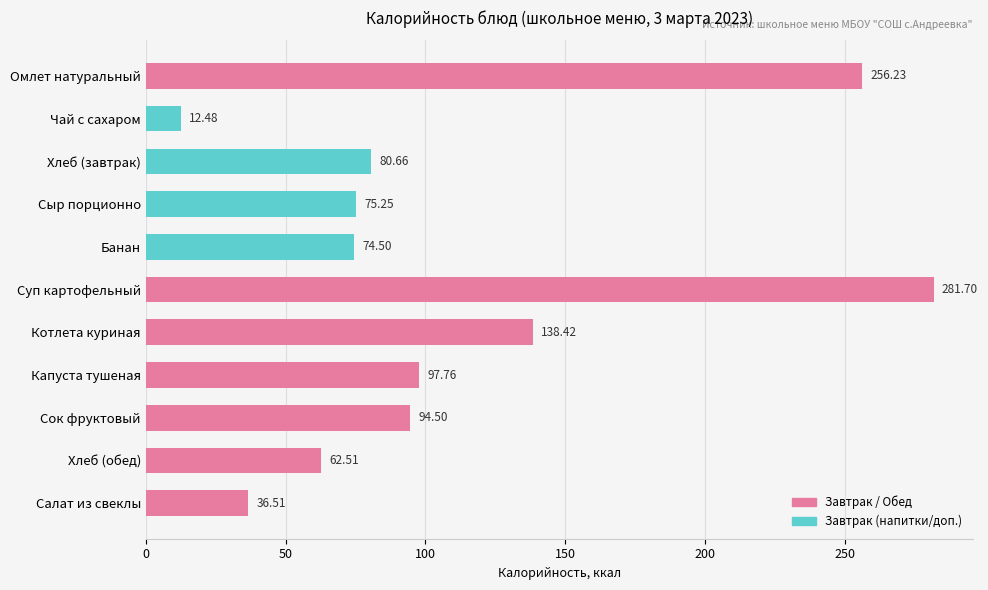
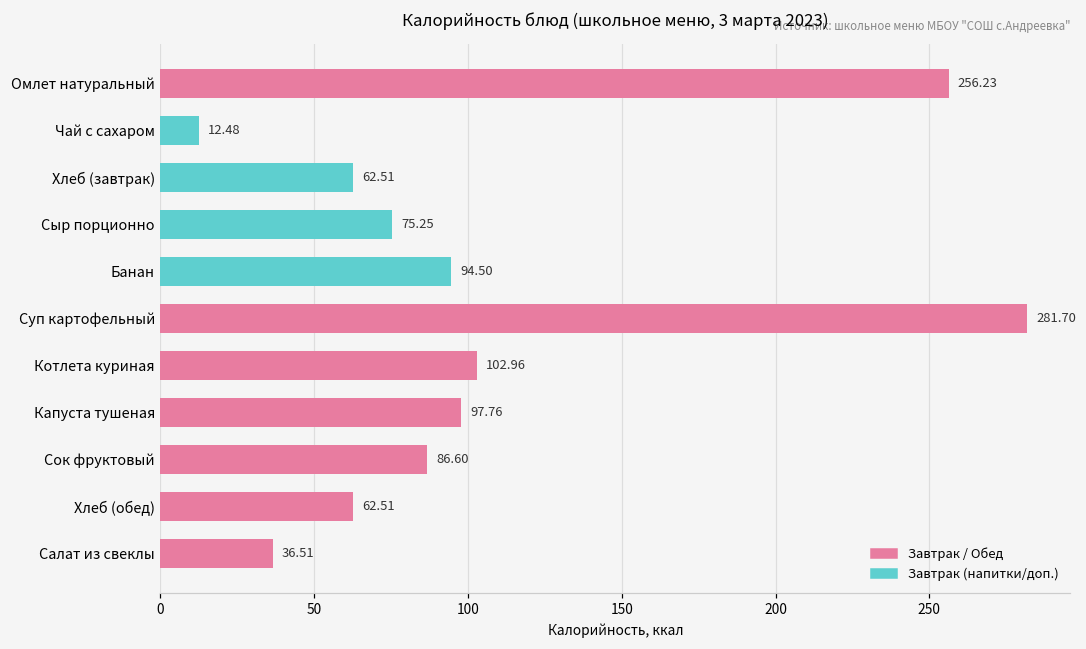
Хлеб (завтрак): 80.66 -> 62.51
Банан: 74.50 -> 94.50
Котлета куриная: 138.42 -> 102.96
Сок фруктовый: 94.50 -> 86.60
